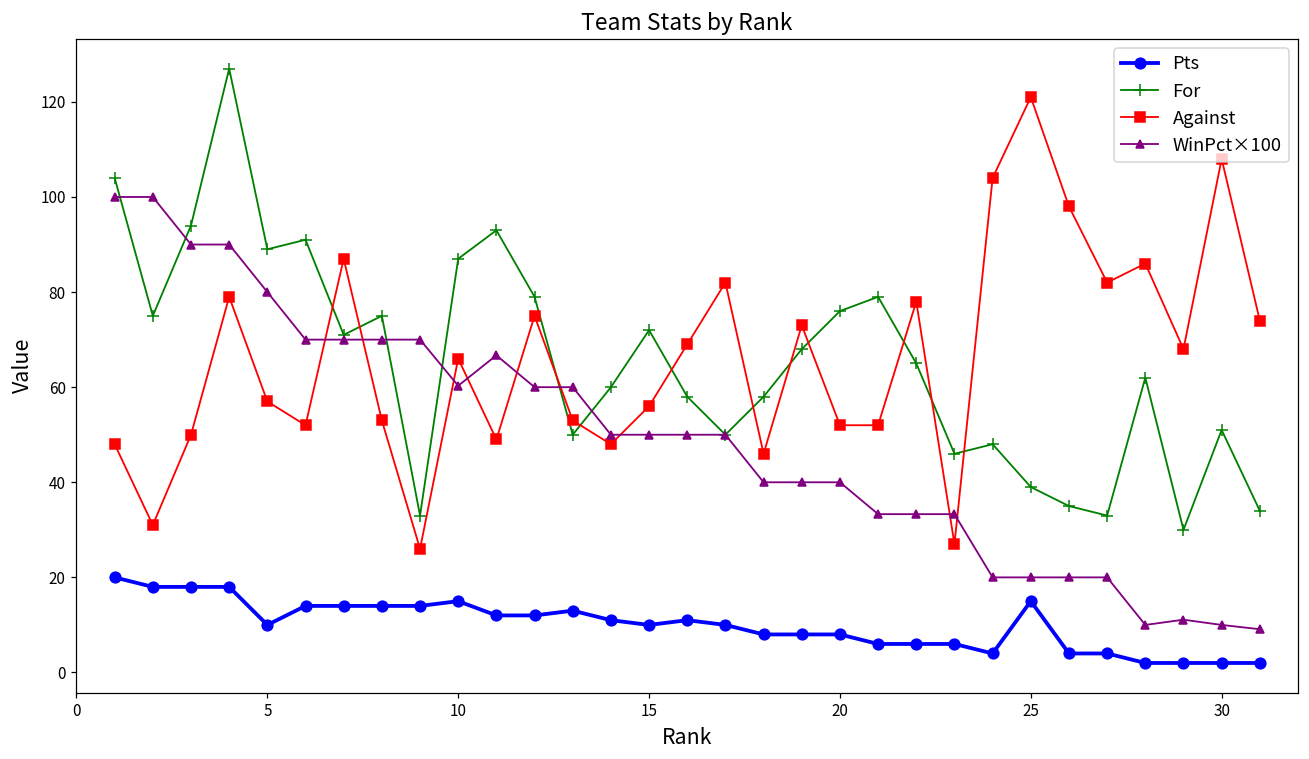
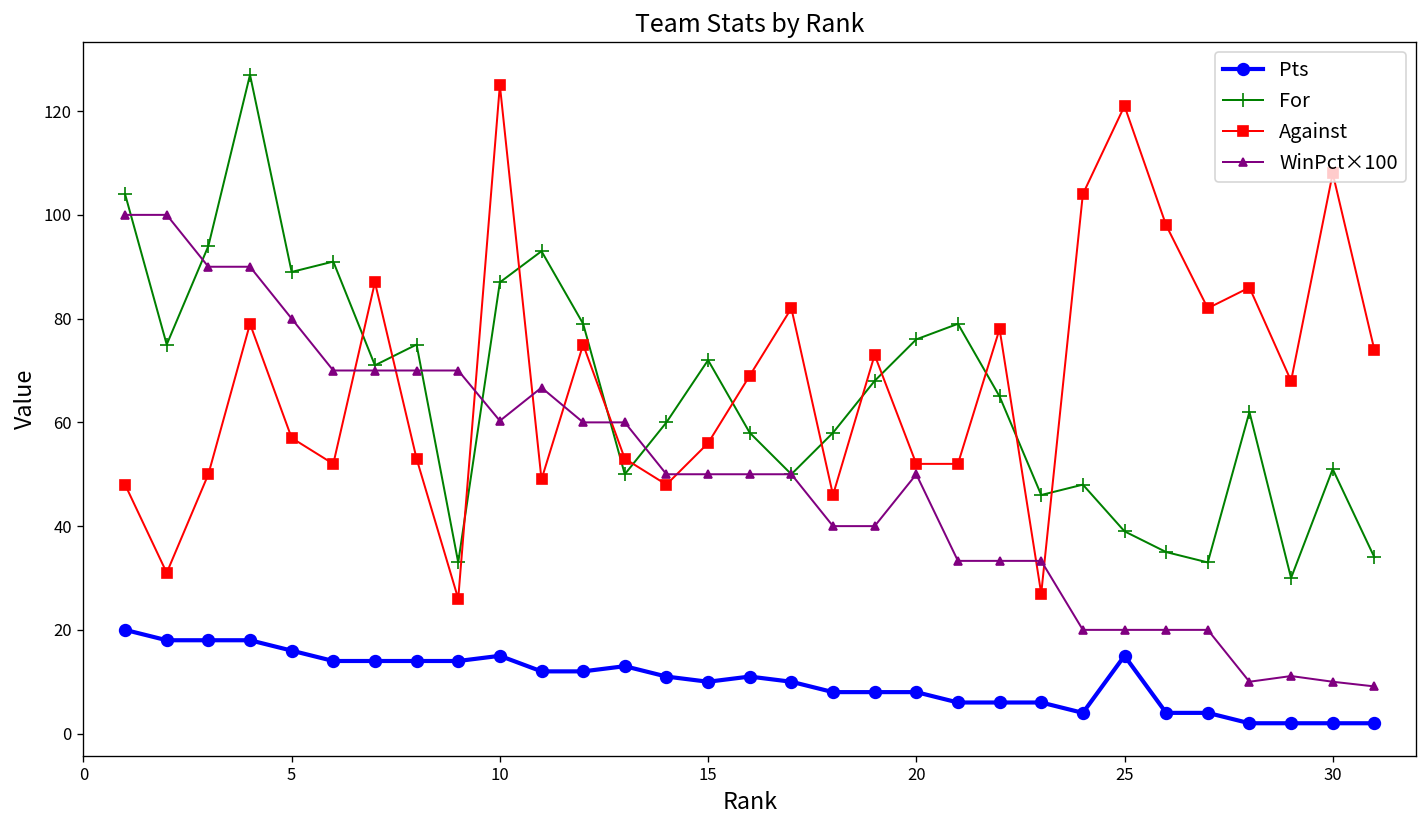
Pts, 5: 10 -> 16
Against, 10: 66 -> 125
WinPct×100, 20: 40 -> 50
